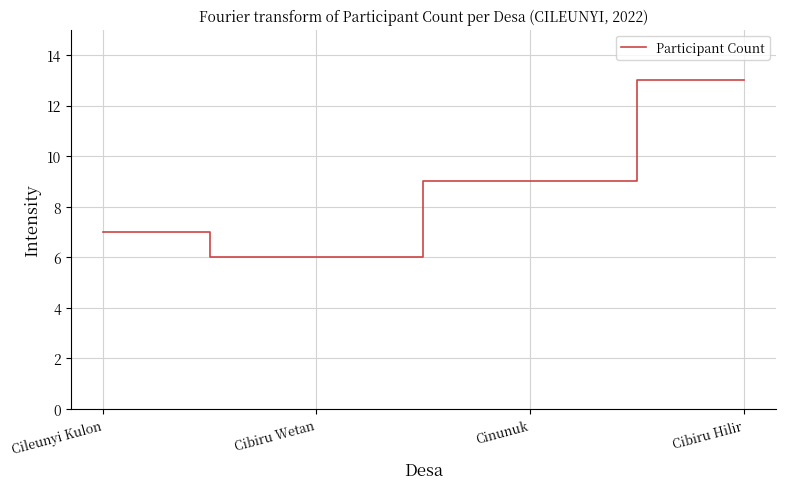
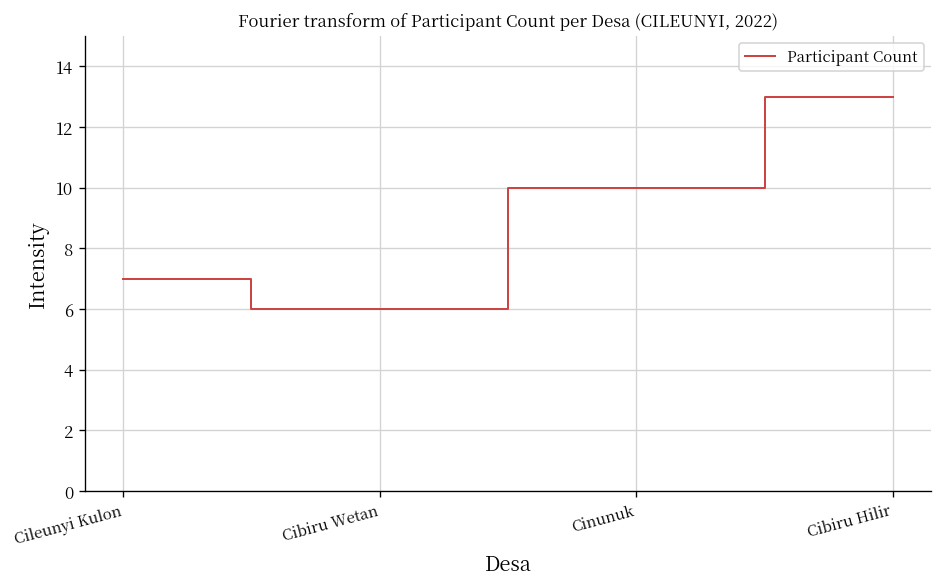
Cinunuk: 9 -> 10
